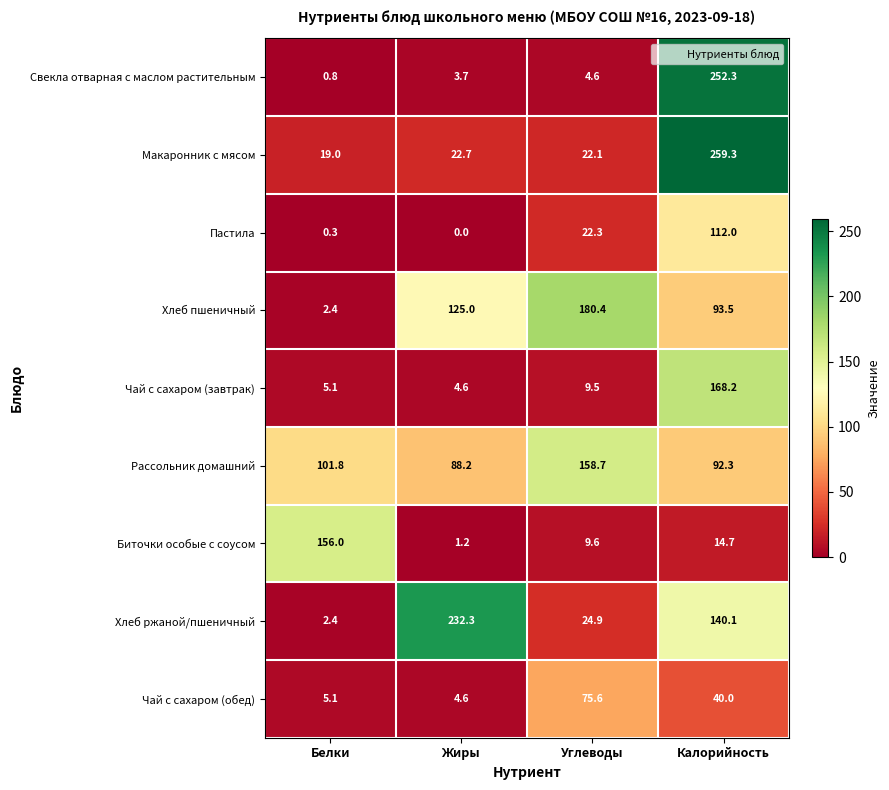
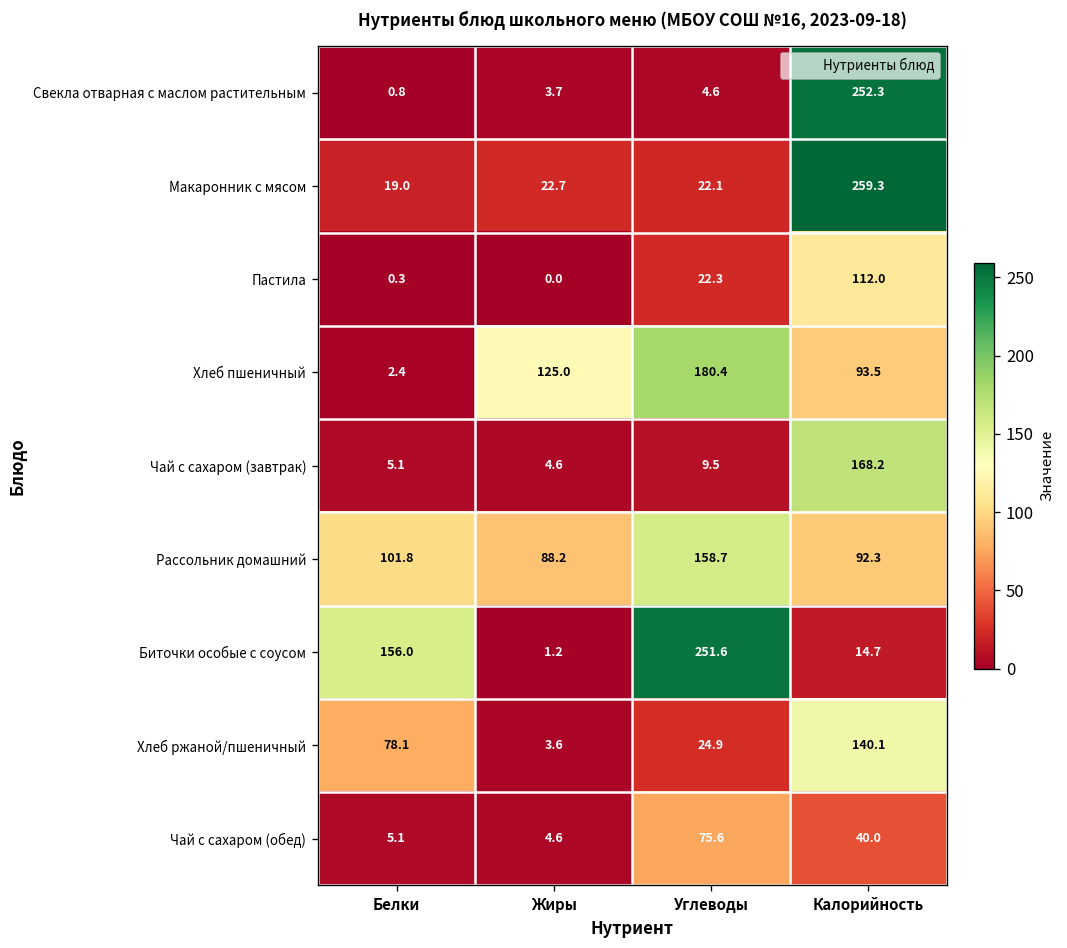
Биточки особые с соусом, Углеводы: 9.6 -> 251.6
Хлеб ржаной/пшеничный, Белки: 2.4 -> 78.1
Хлеб ржаной/пшеничный, Жиры: 232.3 -> 3.6
